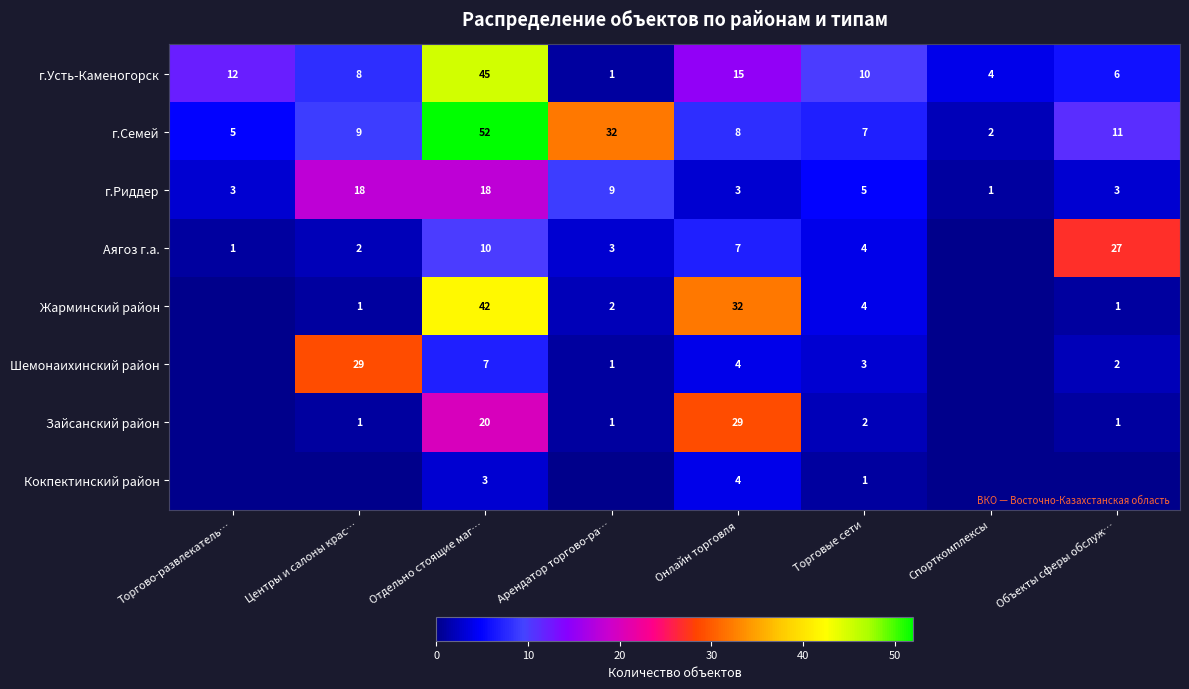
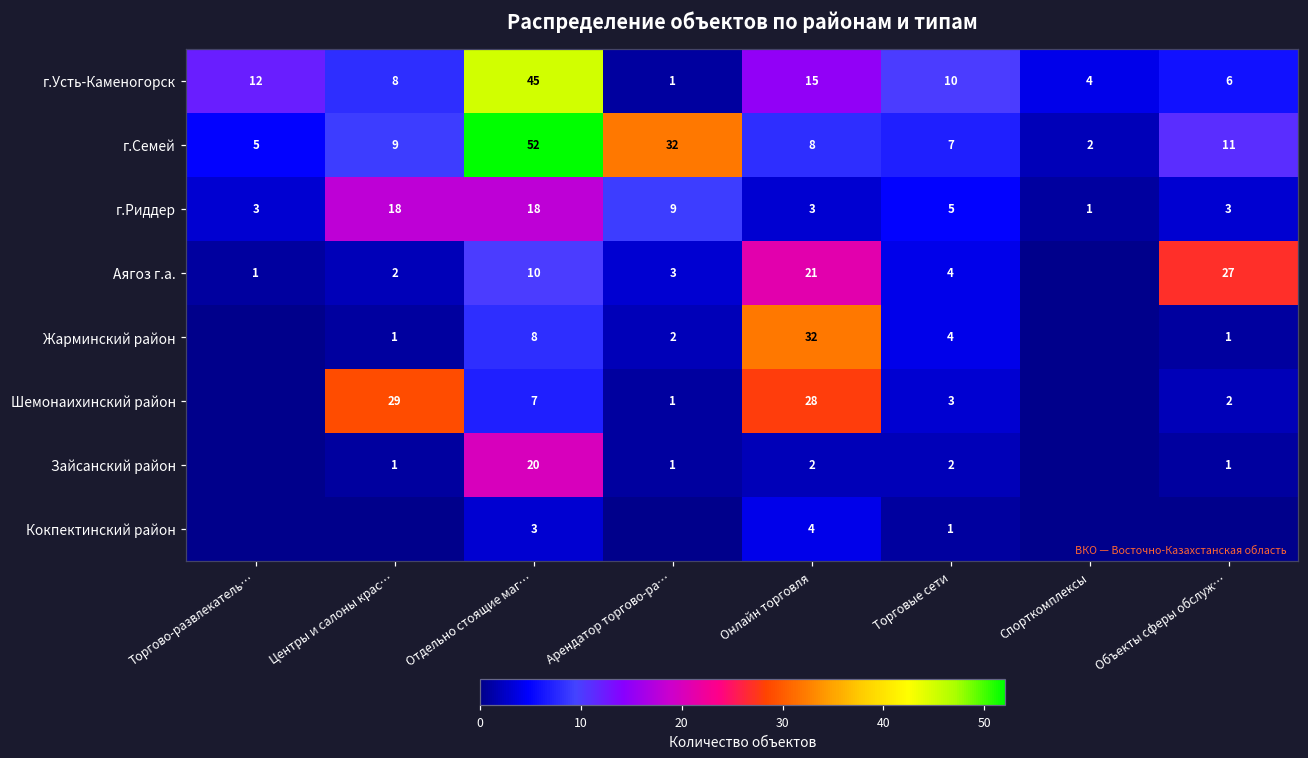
Аягоз г.а., Онлайн торговля: 7 -> 21
Жарминский район, Отдельно стоящие маг…: 42 -> 8
Шемонаихинский район, Онлайн торговля: 4 -> 28
Зайсанский район, Онлайн торговля: 29 -> 2
